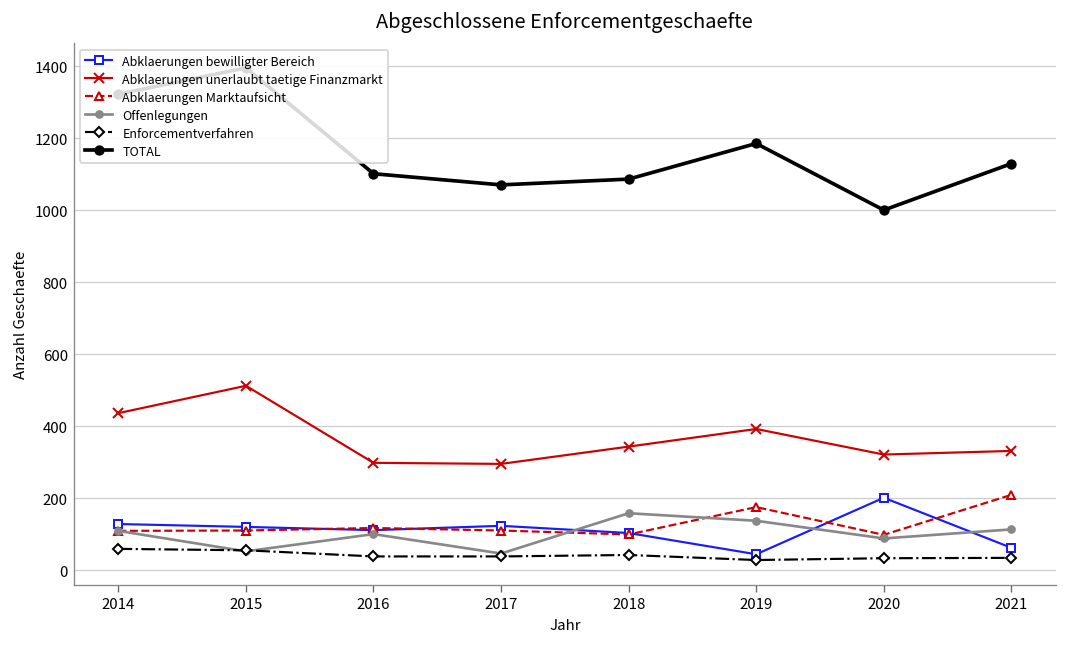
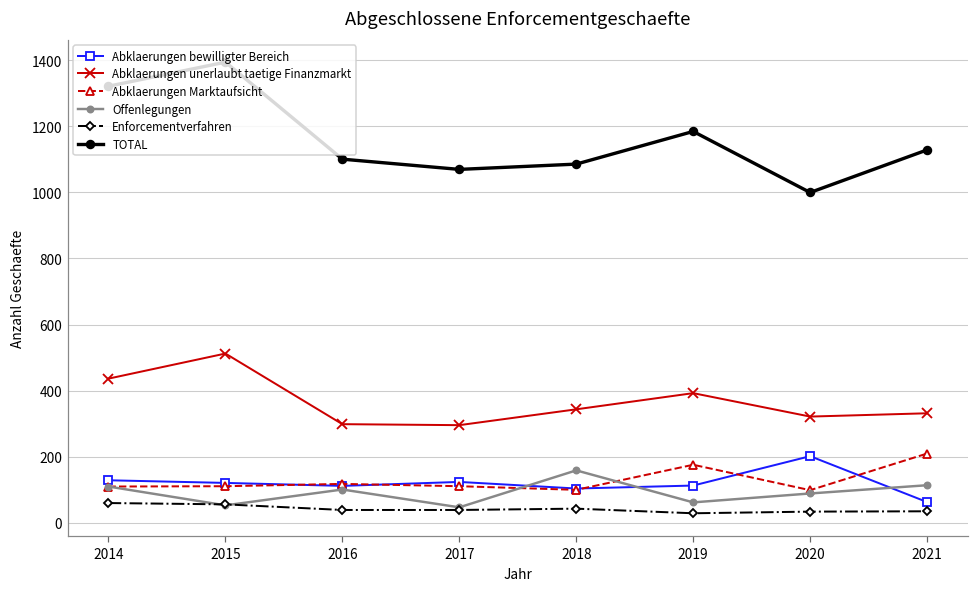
Abklaerungen bewilligter Bereich, 2019: 40 -> 110
Offenlegungen, 2019: 140 -> 60
